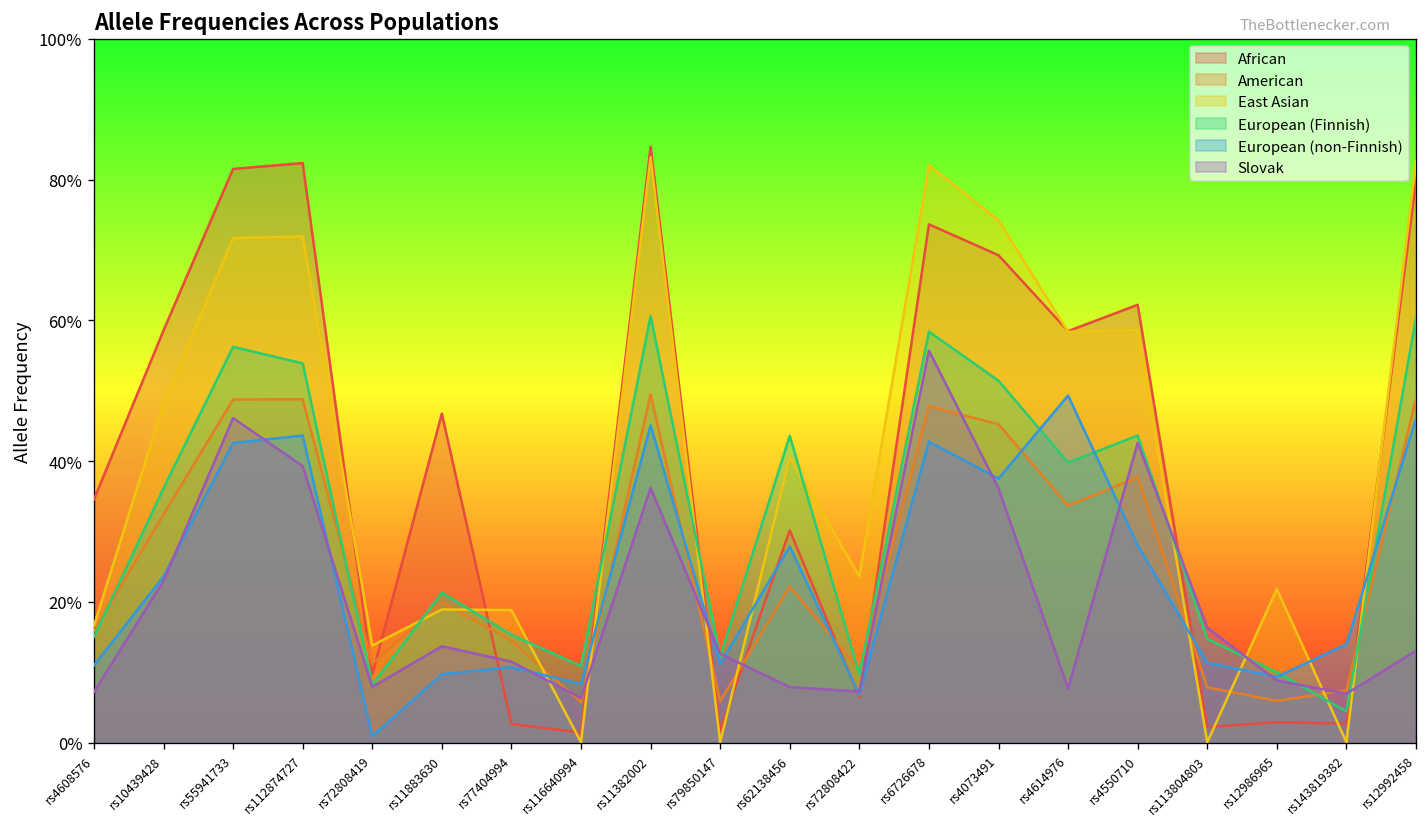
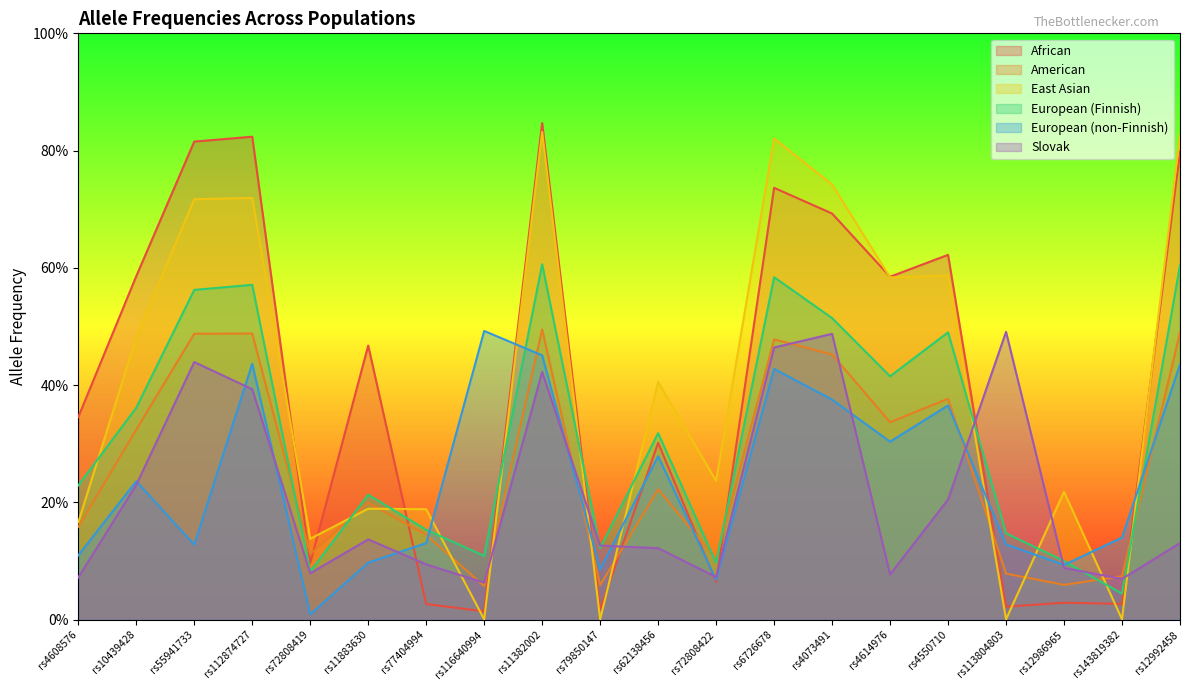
European (Finnish), rs4608576: 15% -> 23%
European (non-Finnish), rs55941733: 43% -> 13%
Slovak, rs55941733: 46% -> 44%
European (Finnish), rs112874727: 54% -> 57%
European (non-Finnish), rs77404994: 11% -> 13%
Slovak, rs77404994: 12% -> 9%
European (non-Finnish), rs116640994: 8% -> 49%
Slovak, rs11382002: 36% -> 42%
European (non-Finnish), rs79850147: 11% -> 9%
European (Finnish), rs62138456: 44% -> 32%
Slovak, rs62138456: 8% -> 12%
Slovak, rs6726678: 56% -> 46%
Slovak, rs4073491: 36% -> 49%
European (Finnish), rs4614976: 40% -> 42%
European (non-Finnish), rs4614976: 49% -> 30%
European (Finnish), rs4550710: 44% -> 49%
European (non-Finnish), rs4550710: 28% -> 37%
Slovak, rs4550710: 43% -> 21%
European (non-Finnish), rs113804803: 11% -> 13%
Slovak, rs113804803: 16% -> 49%
European (non-Finnish), rs12992458: 46% -> 44%
